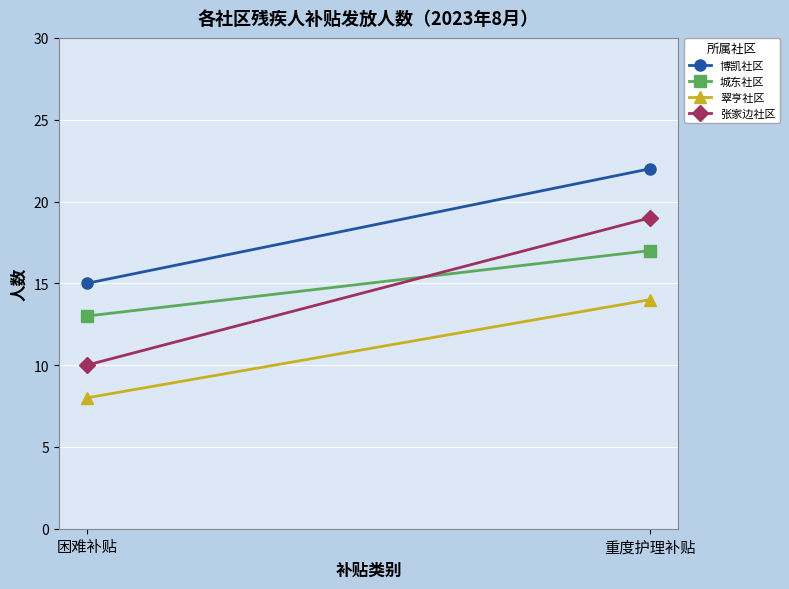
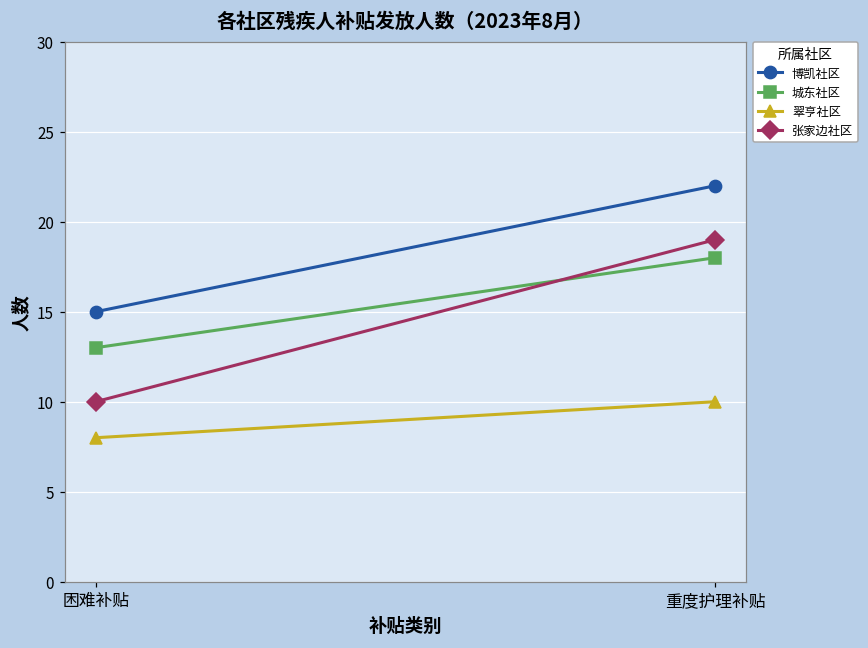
城东社区, 重度护理补贴: 17 -> 18
翠亨社区, 重度护理补贴: 14 -> 10
